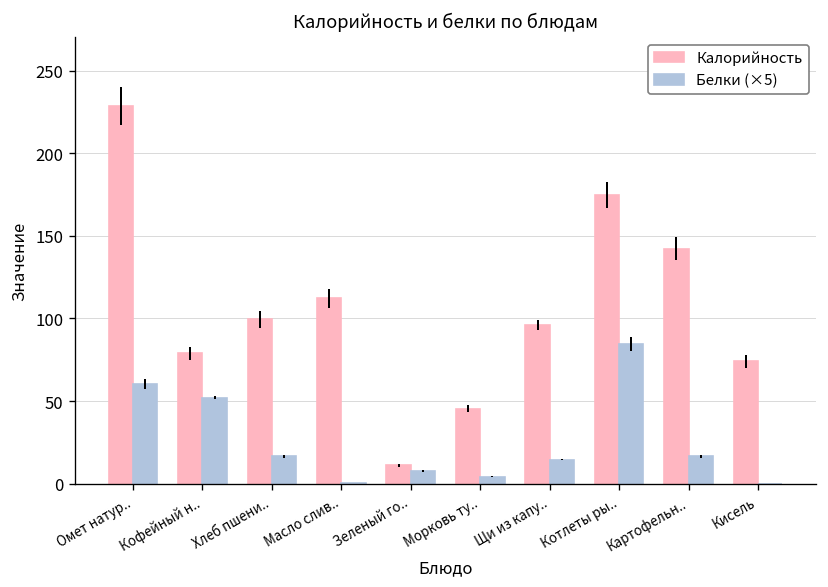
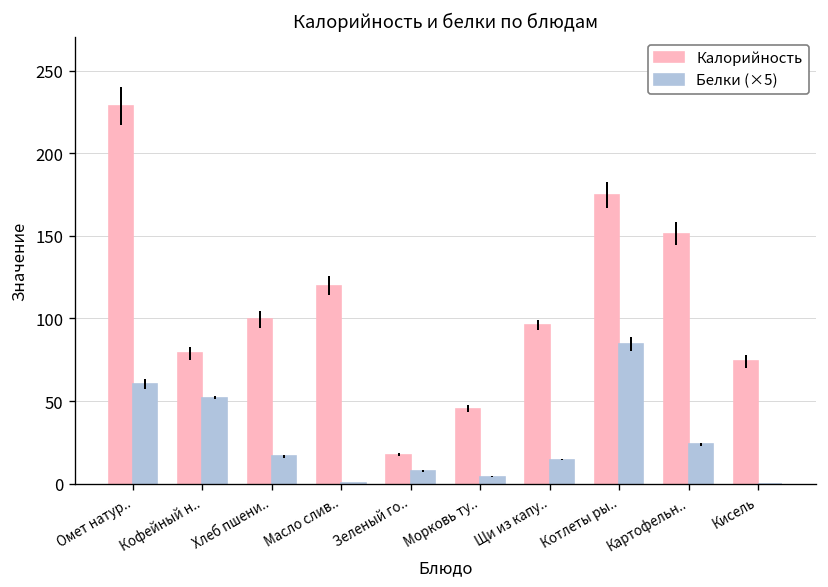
Калорийность, Масло слив..: 112 -> 120
Калорийность, Зеленый го..: 11 -> 18
Калорийность, Картофельн..: 142 -> 151
Белки (×5), Картофельн..: 17 -> 24
